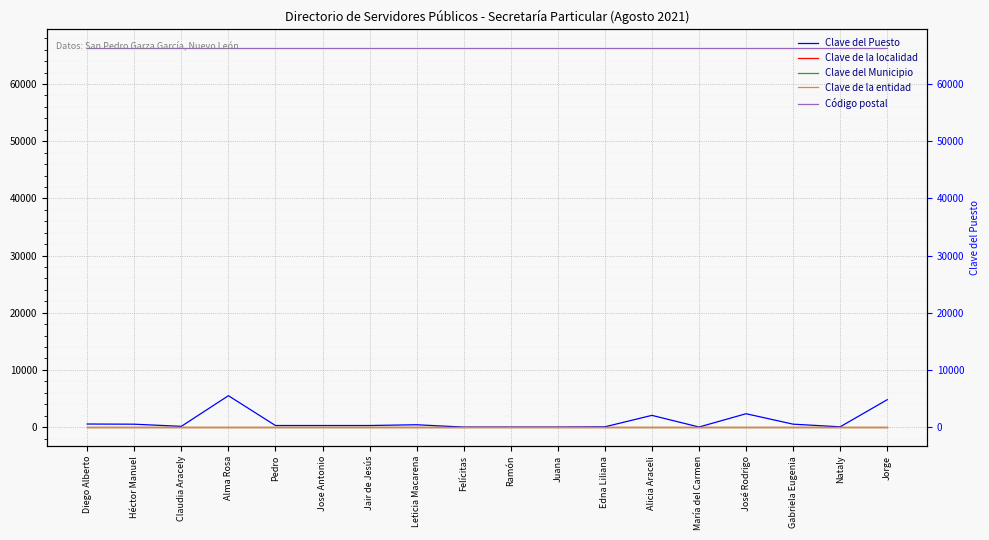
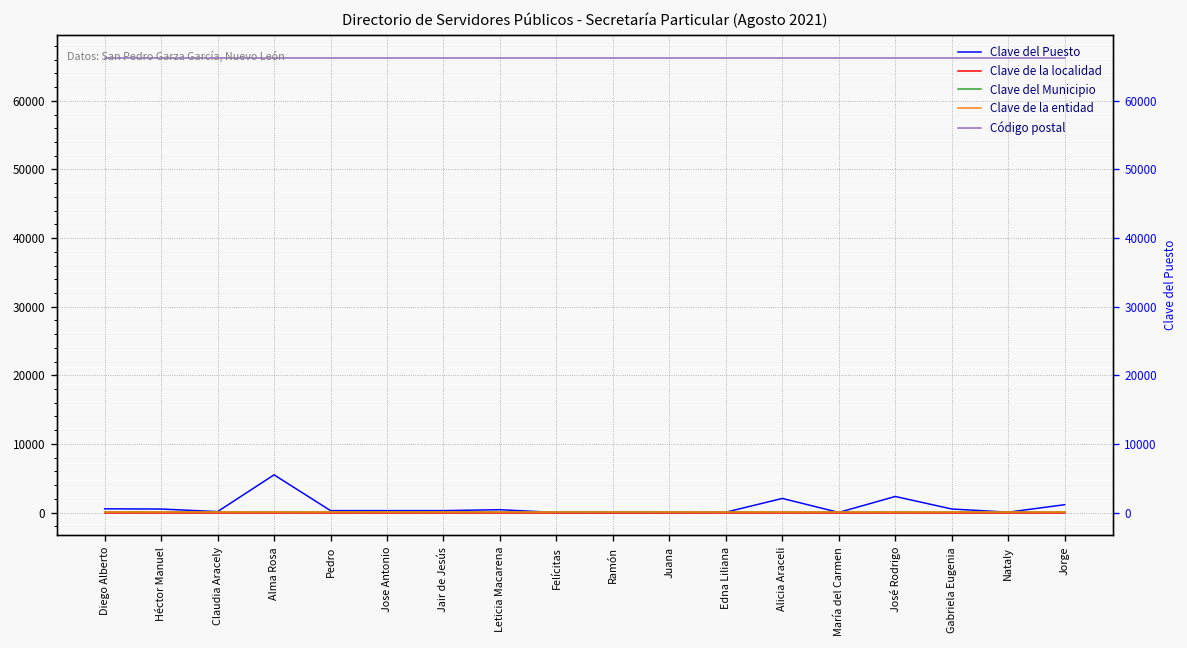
Clave del Puesto, Jorge: 5000 -> 1000
